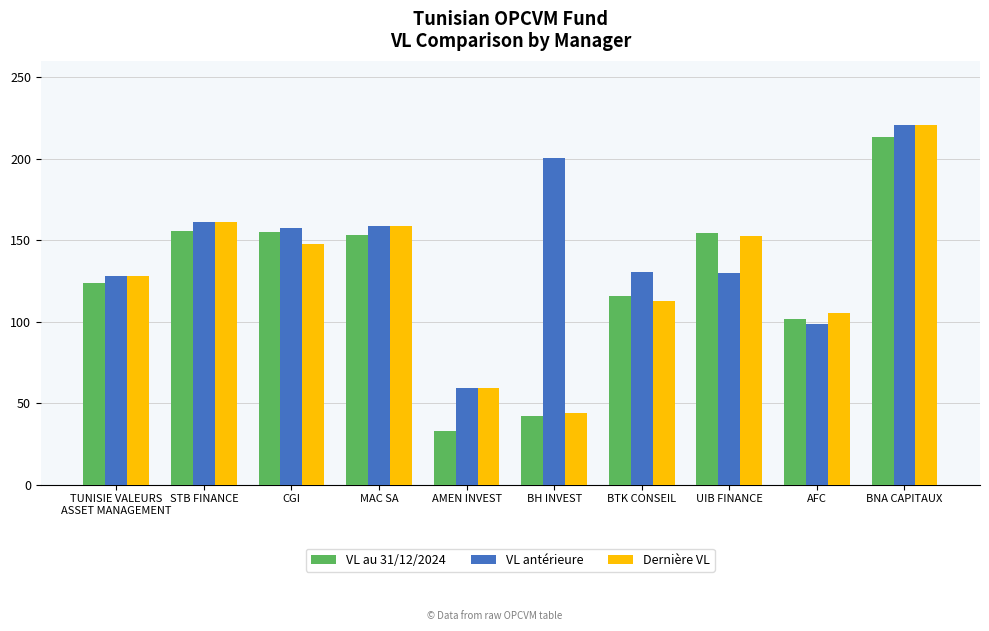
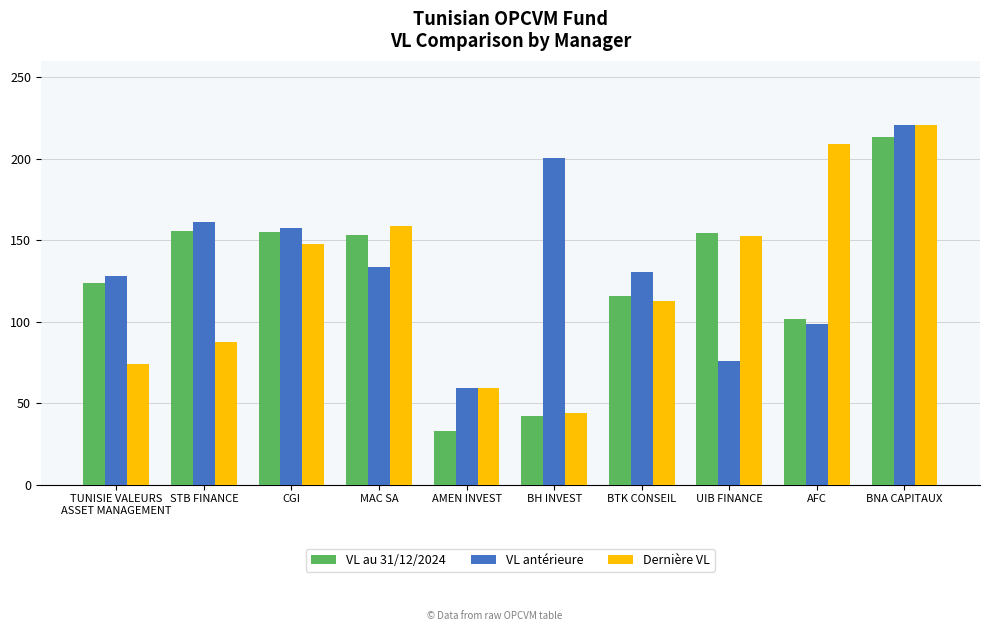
Dernière VL, TUNISIE VALEURS ASSET MANAGEMENT: 128 -> 74
Dernière VL, STB FINANCE: 161 -> 87
VL antérieure, MAC SA: 159 -> 134
VL antérieure, UIB FINANCE: 130 -> 76
Dernière VL, AFC: 105 -> 209
